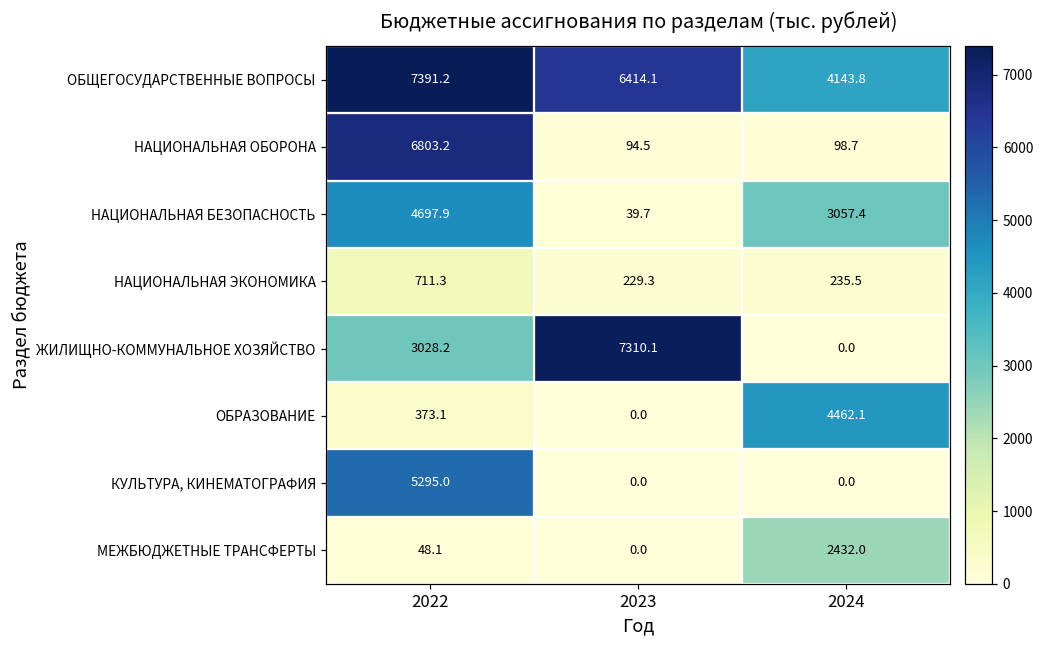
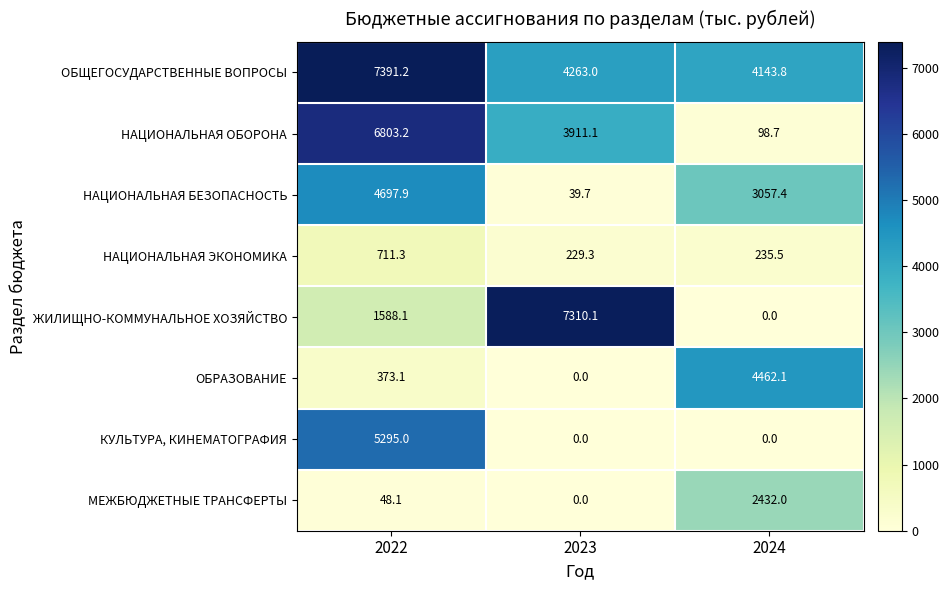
ОБЩЕГОСУДАРСТВЕННЫЕ ВОПРОСЫ, 2023: 6414.1 -> 4263.0
НАЦИОНАЛЬНАЯ ОБОРОНА, 2023: 94.5 -> 3911.1
ЖИЛИЩНО-КОММУНАЛЬНОЕ ХОЗЯЙСТВО, 2022: 3028.2 -> 1588.1
